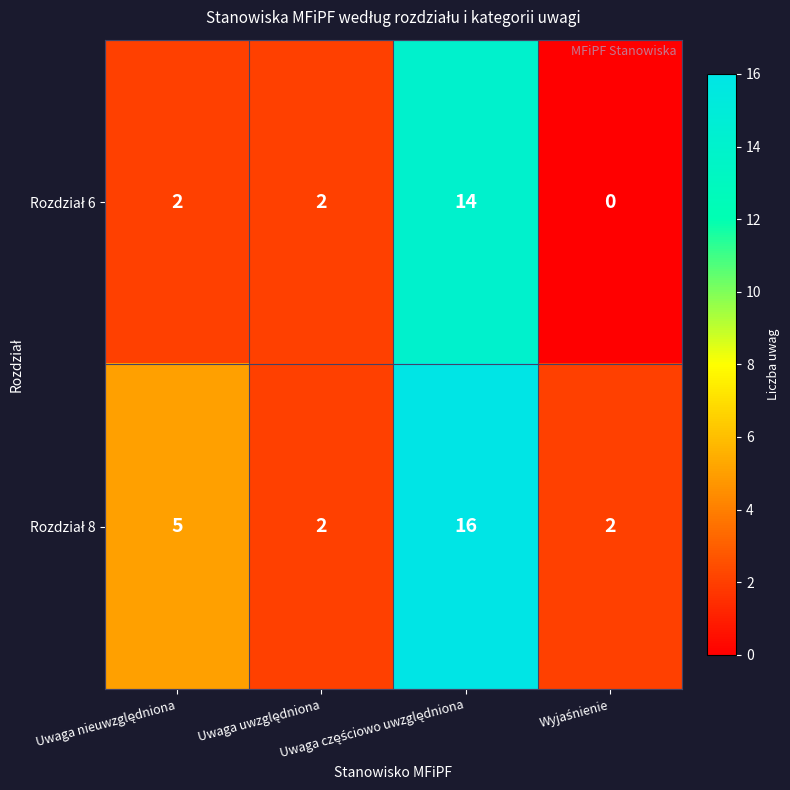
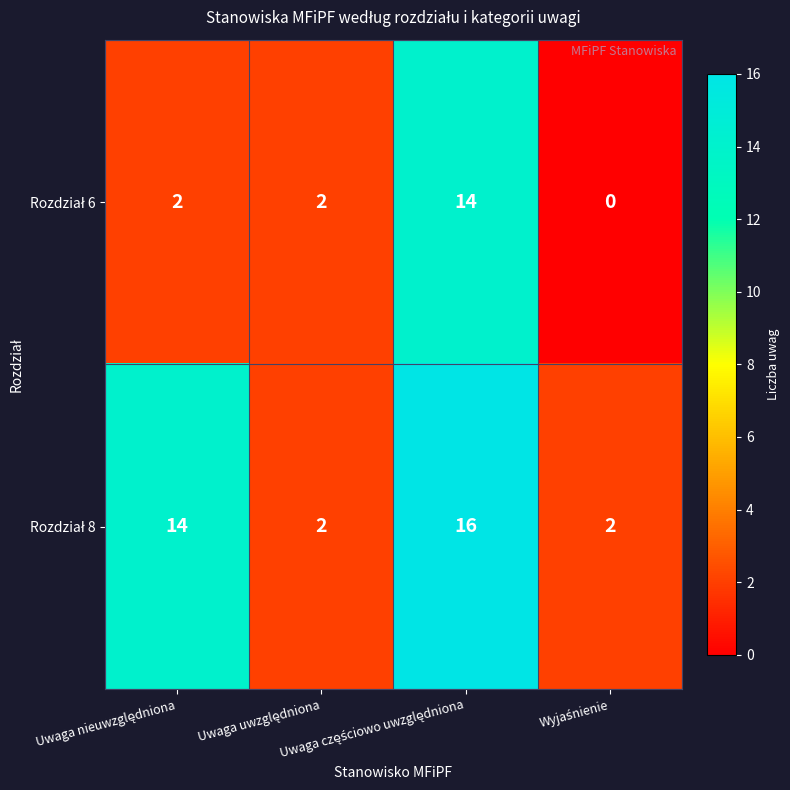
Rozdział 8, Uwaga nieuwzględniona: 5 -> 14
